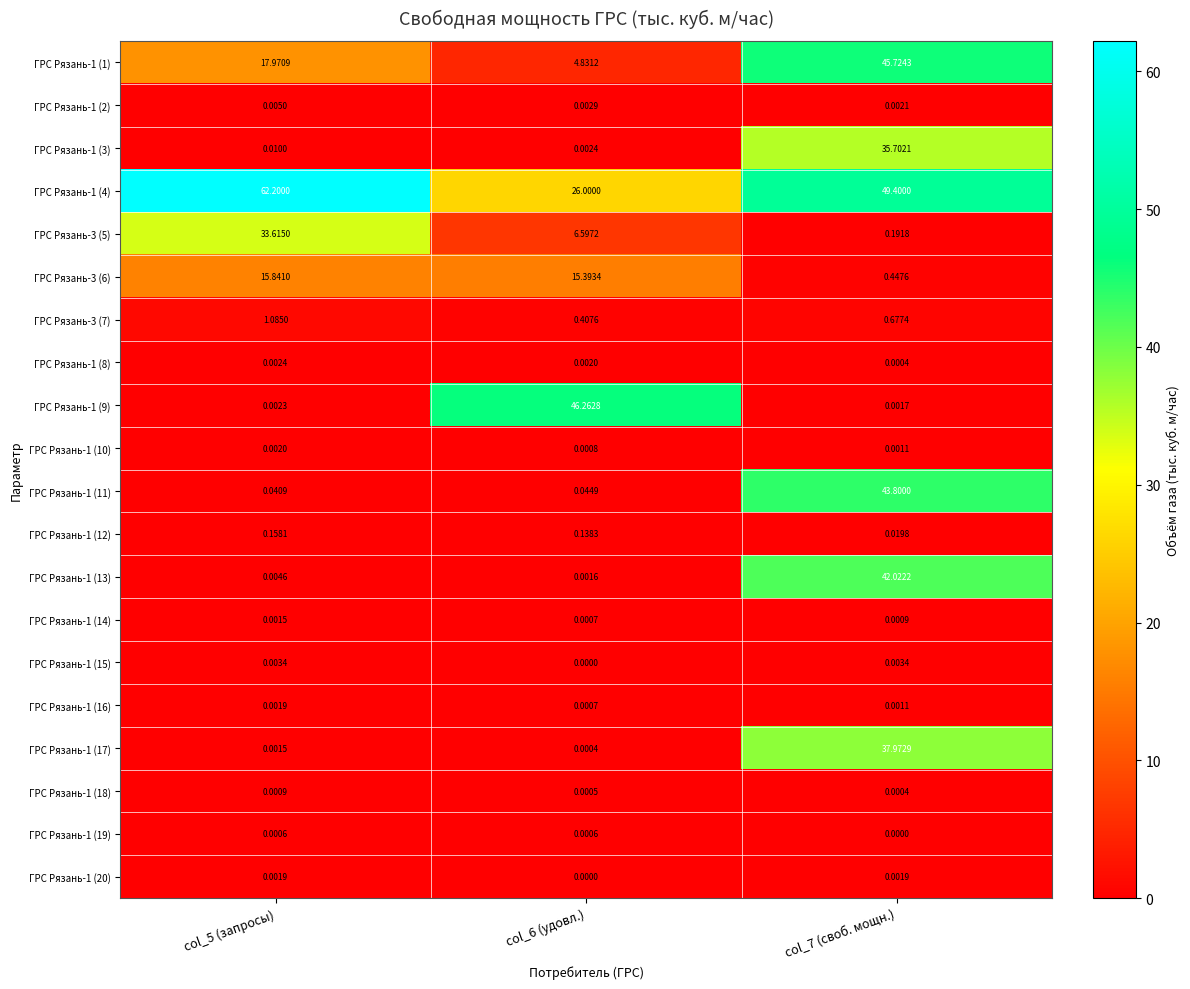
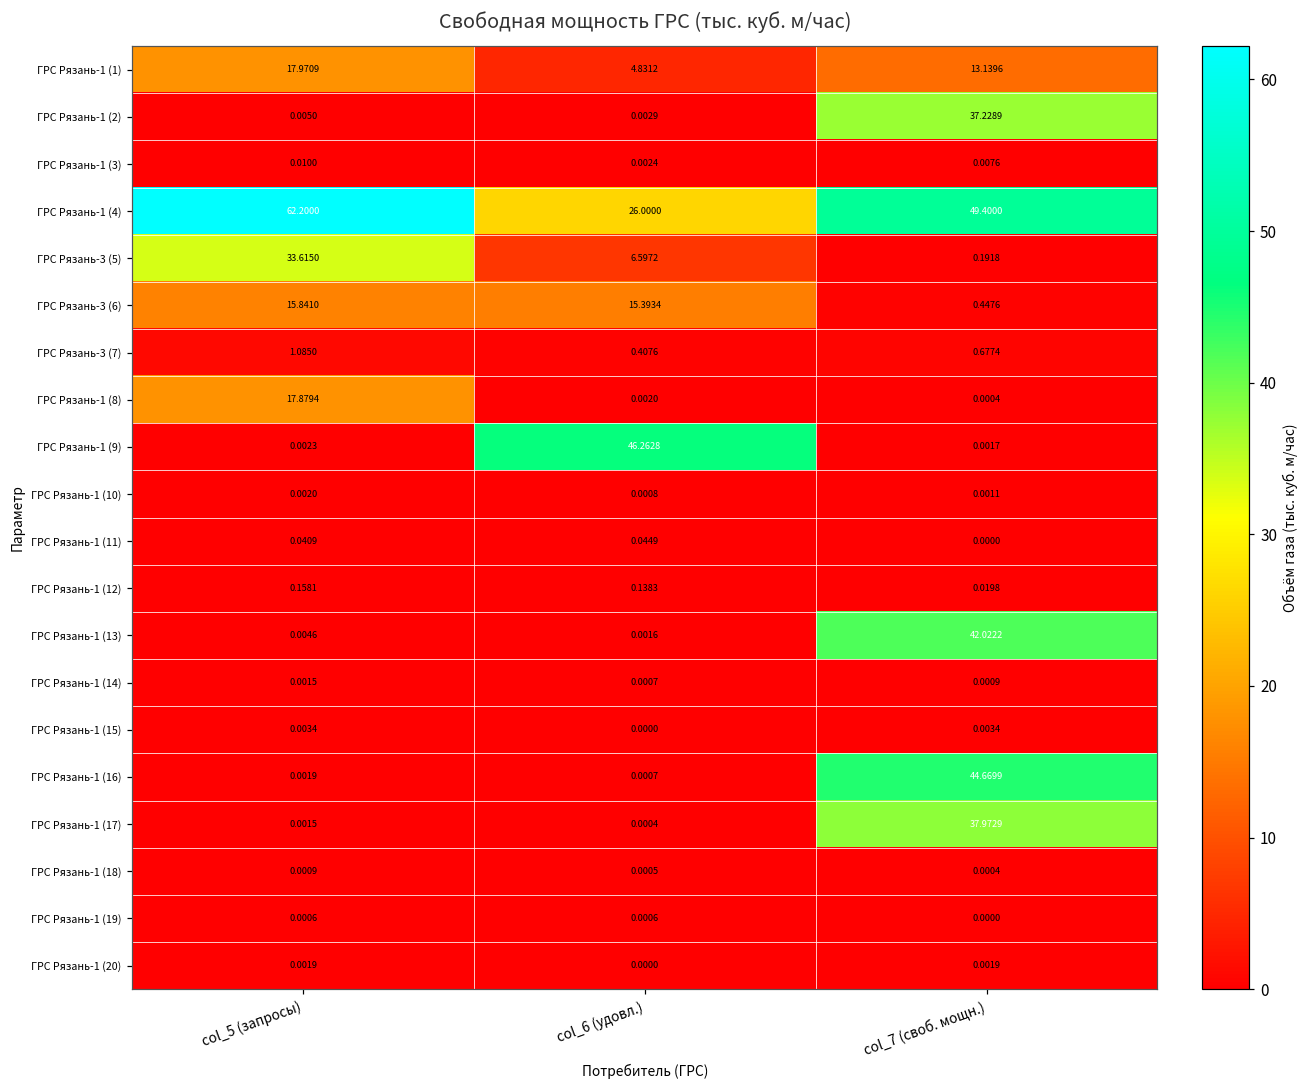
ГРС Рязань-1 (1), col_7 (своб. мощн.): 45.7243 -> 13.1396
ГРС Рязань-1 (2), col_7 (своб. мощн.): 0.0021 -> 37.2289
ГРС Рязань-1 (3), col_7 (своб. мощн.): 35.7021 -> 0.0076
ГРС Рязань-1 (8), col_5 (запросы): 0.0024 -> 17.8794
ГРС Рязань-1 (11), col_7 (своб. мощн.): 43.8000 -> 0.0000
ГРС Рязань-1 (16), col_7 (своб. мощн.): 0.0011 -> 44.6699
